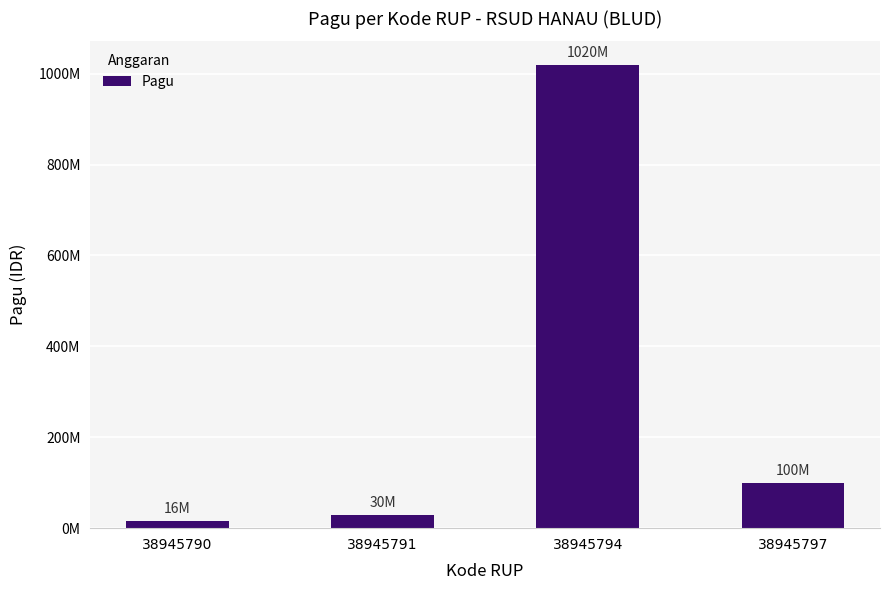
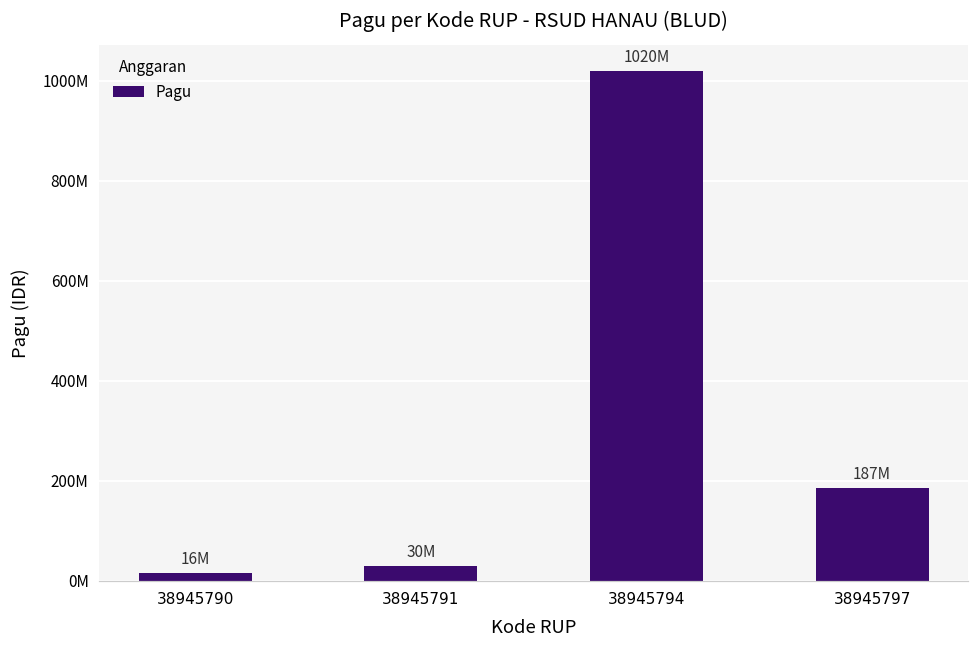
38945797: 100M -> 187M
